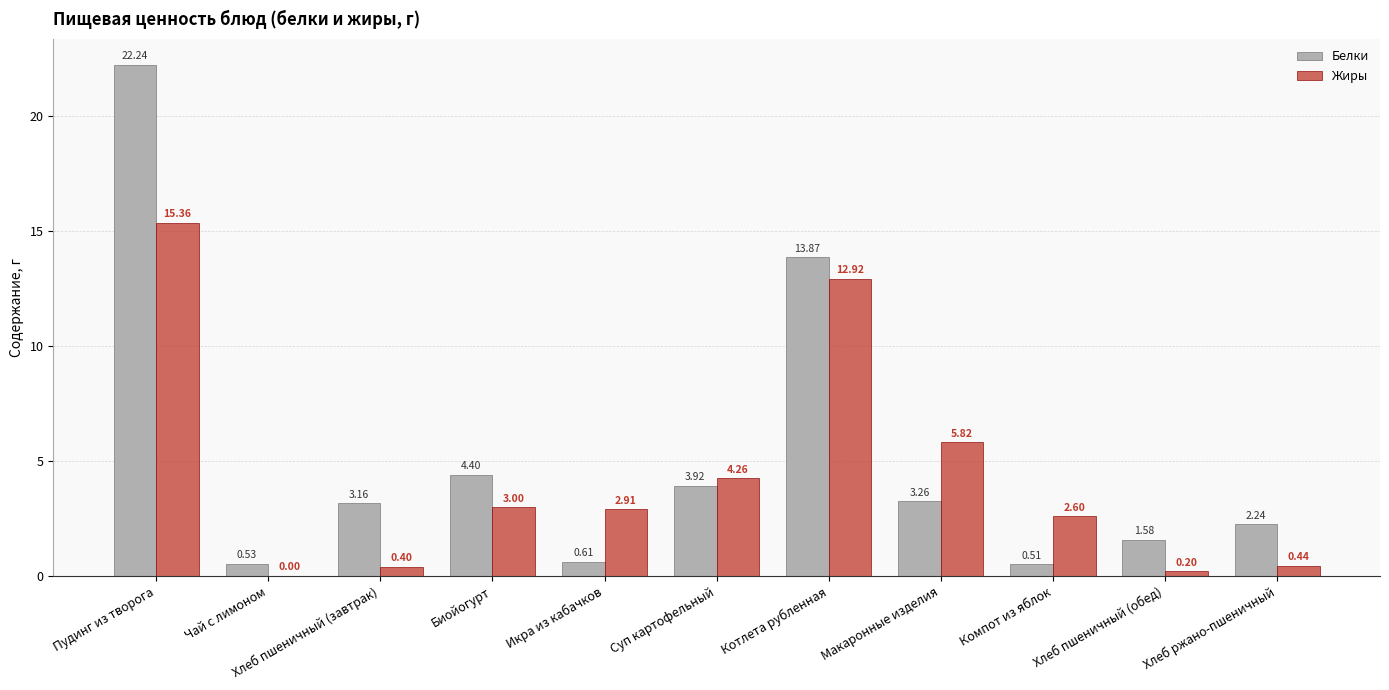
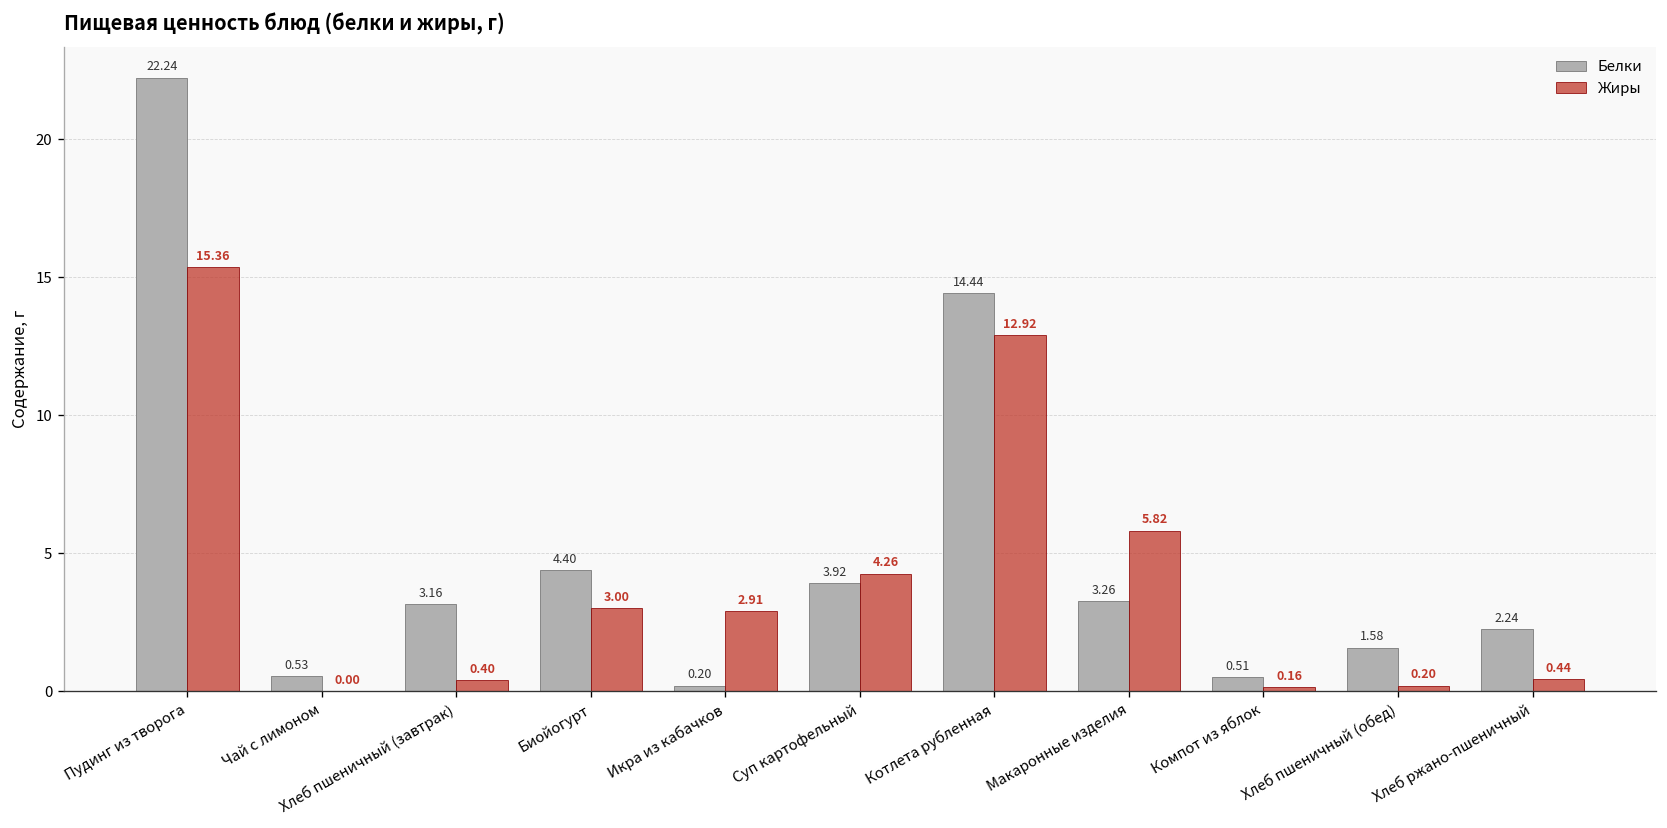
Белки, Икра из кабачков: 0.61 -> 0.20
Белки, Котлета рубленная: 13.87 -> 14.44
Жиры, Компот из яблок: 2.60 -> 0.16
